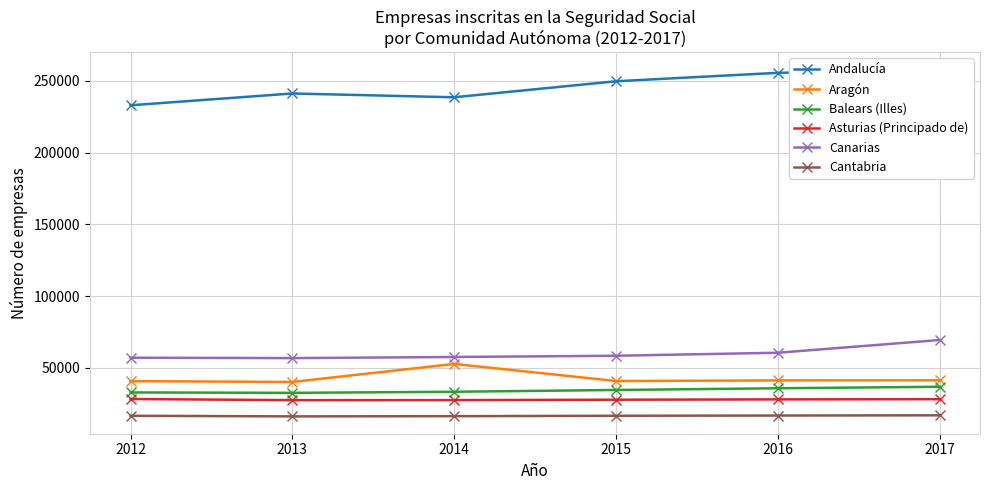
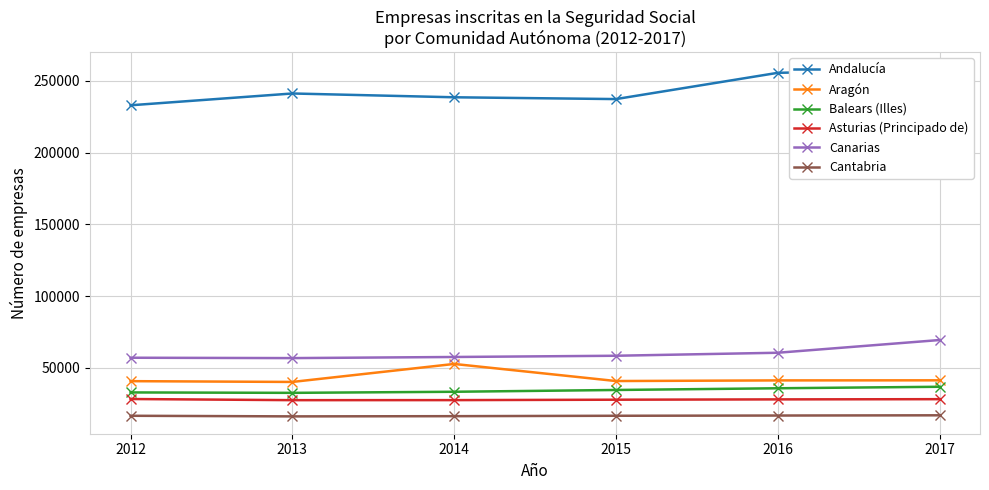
Andalucía, 2015: 250000 -> 237000
